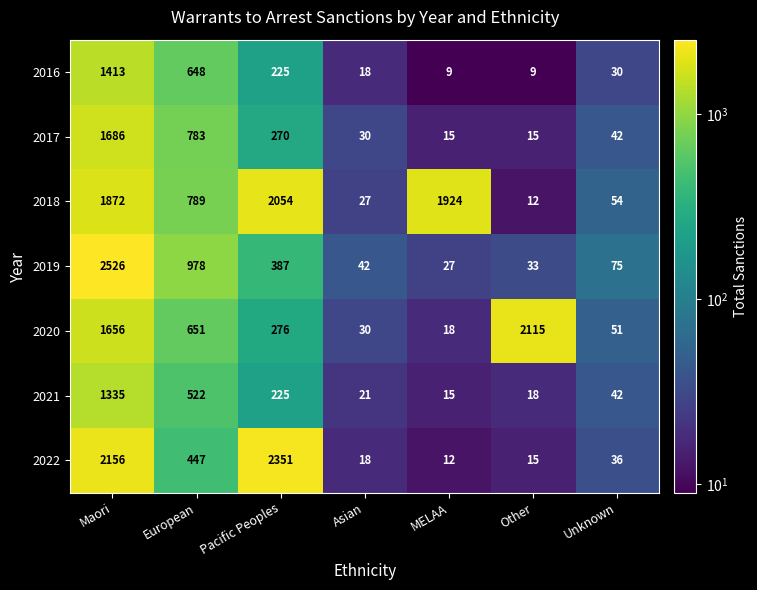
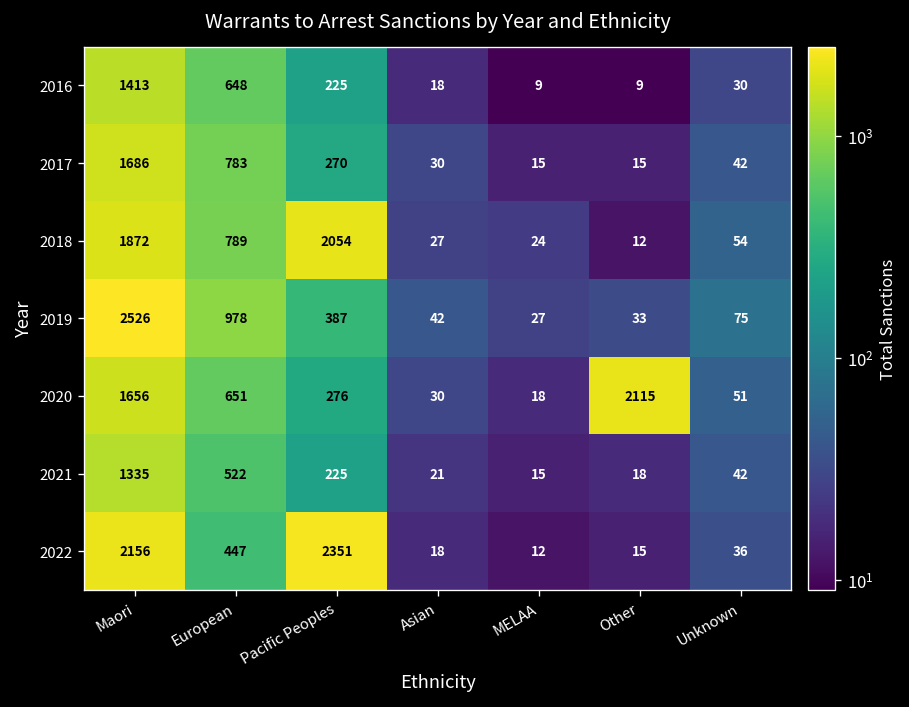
2018, MELAA: 1924 -> 24
